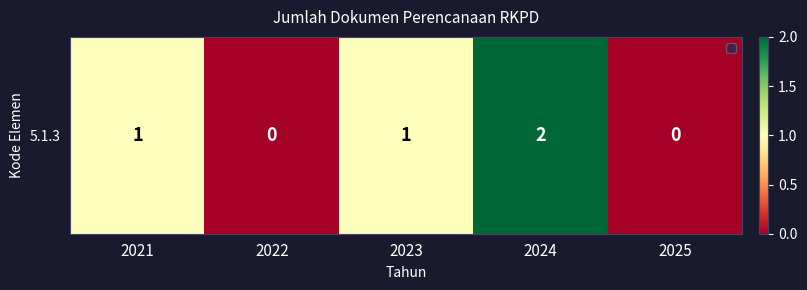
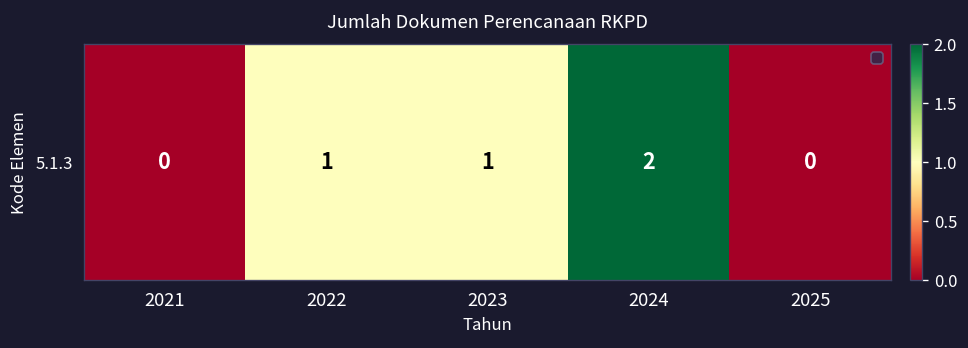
5.1.3, 2021: 1 -> 0
5.1.3, 2022: 0 -> 1
